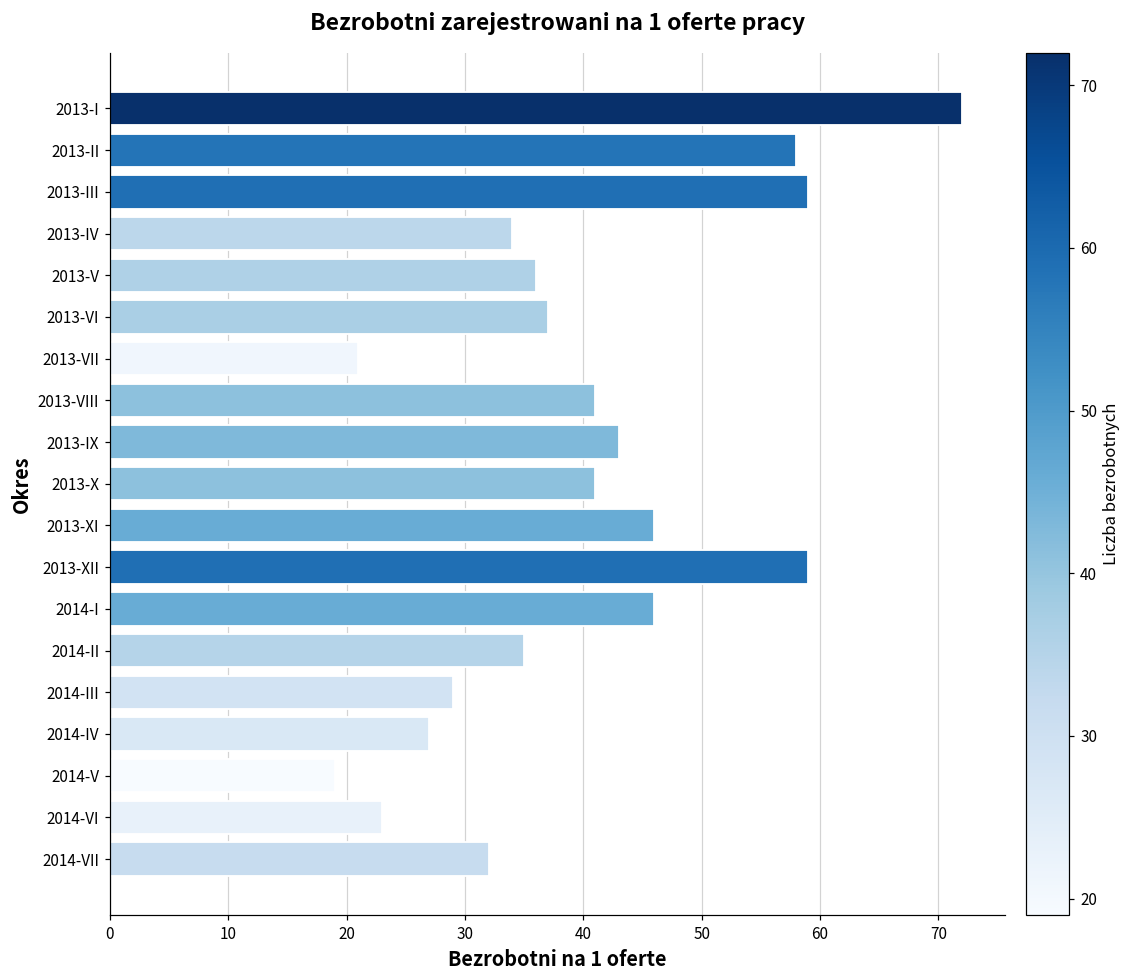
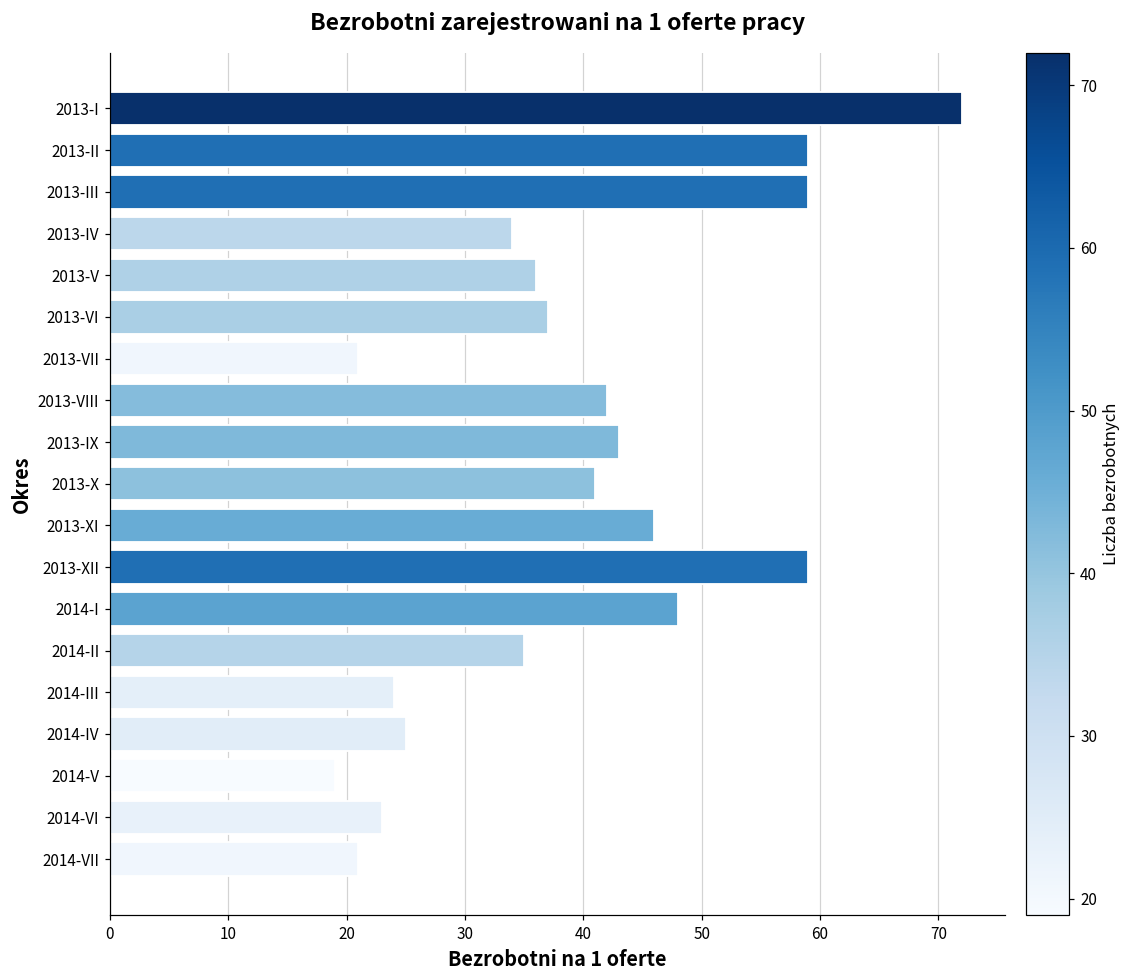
2013-II: 58 -> 59
2013-VIII: 41 -> 42
2014-I: 46 -> 48
2014-III: 29 -> 24
2014-IV: 27 -> 25
2014-VII: 32 -> 21
